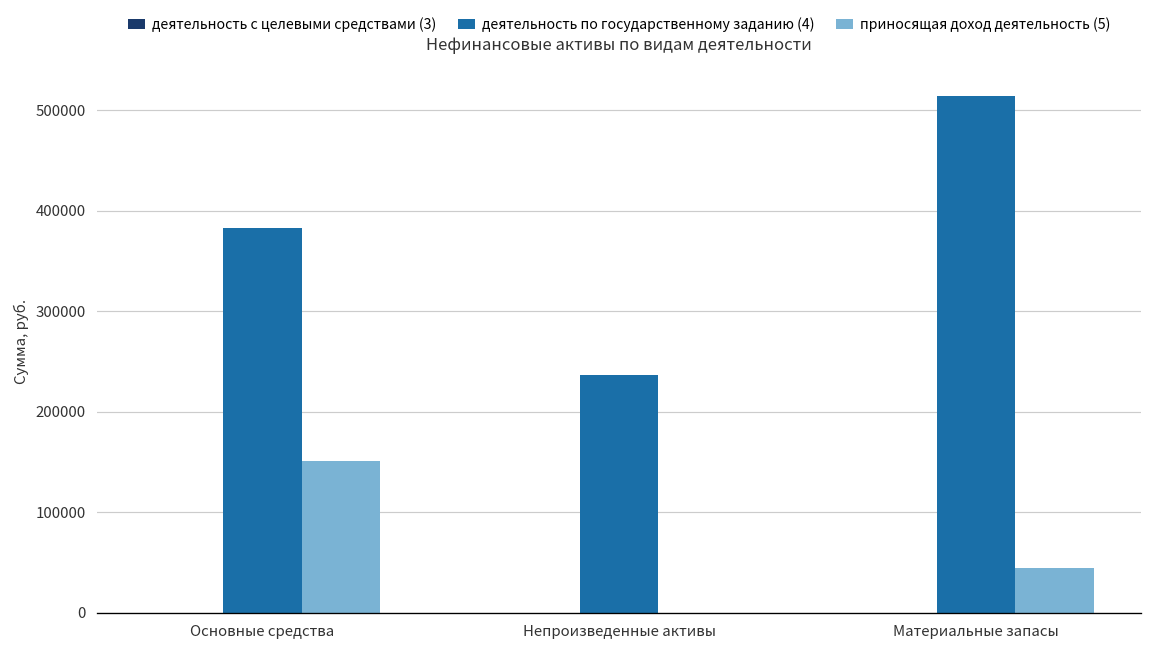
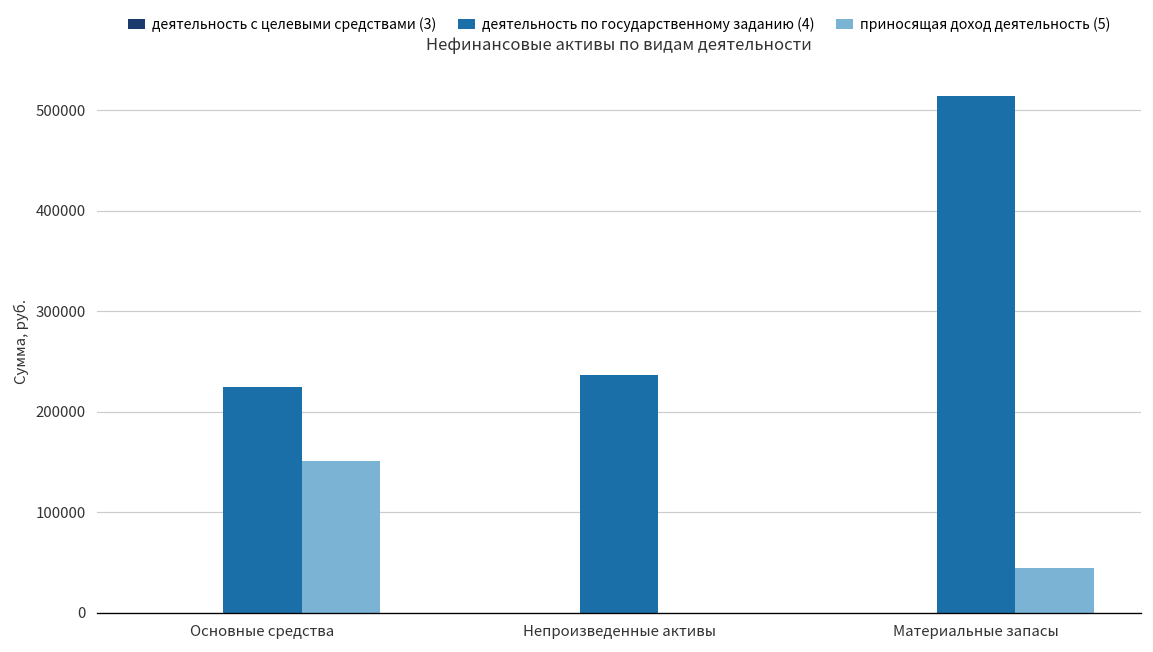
деятельность по государственному заданию (4), Основные средства: 380000 -> 220000
